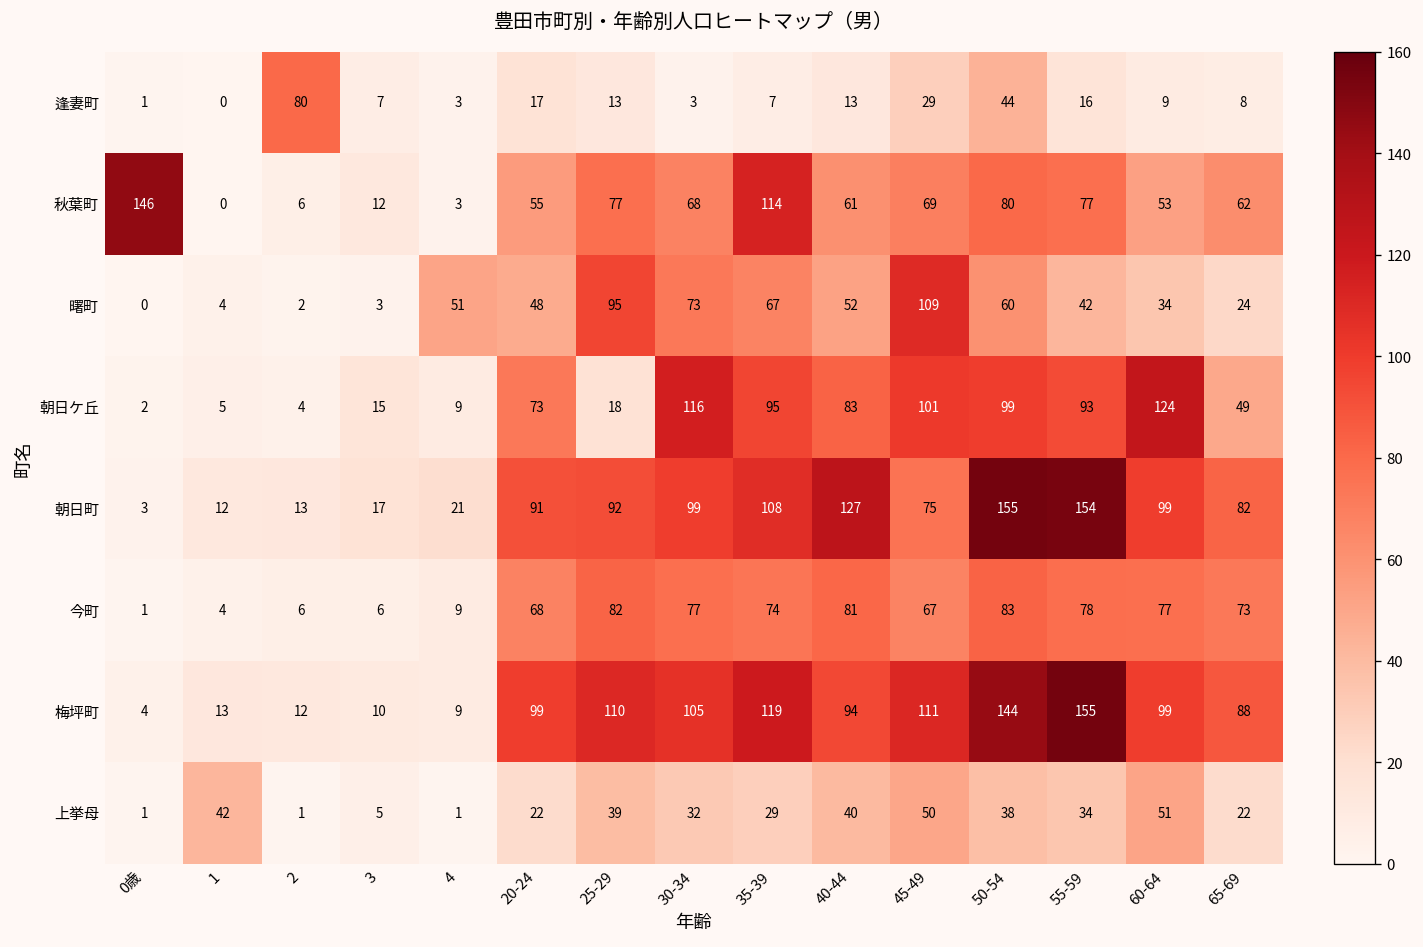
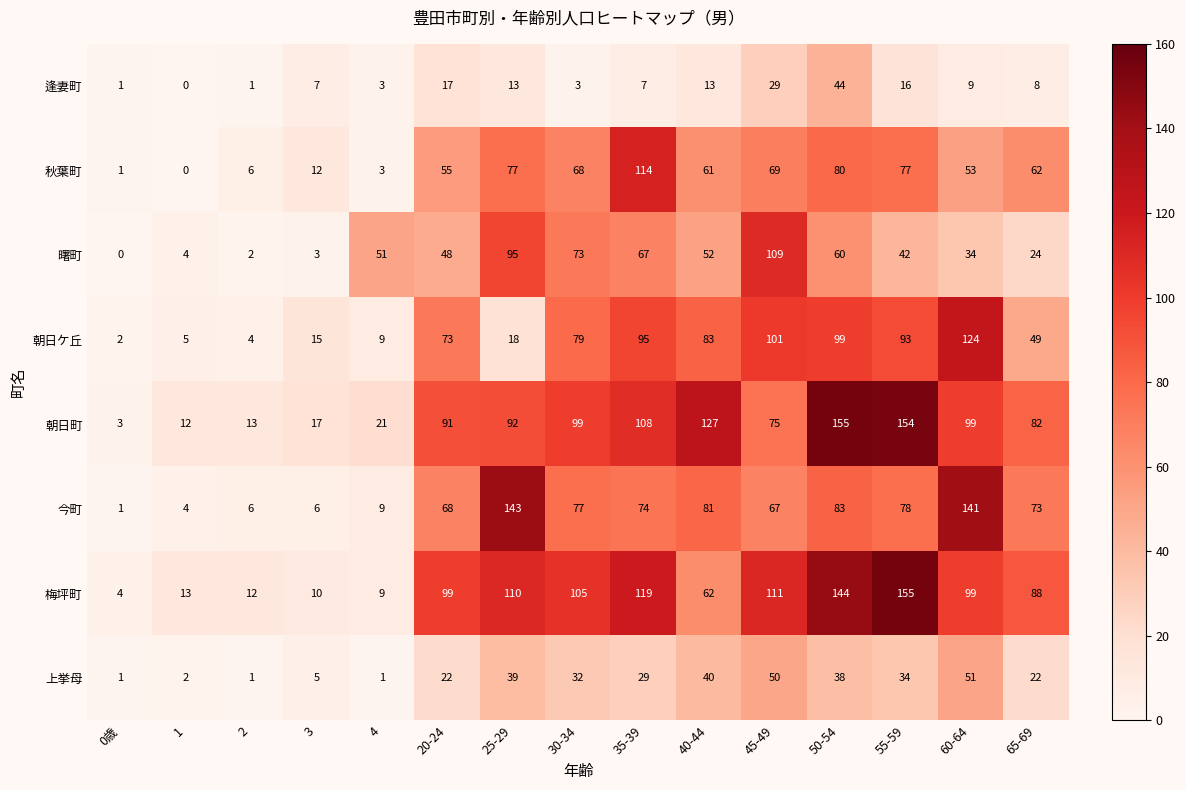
逢妻町, 2: 80 -> 1
秋葉町, 0歳: 146 -> 1
朝日ケ丘, 30-34: 116 -> 79
今町, 25-29: 82 -> 143
今町, 60-64: 77 -> 141
梅坪町, 40-44: 94 -> 62
上挙母, 1: 42 -> 2
